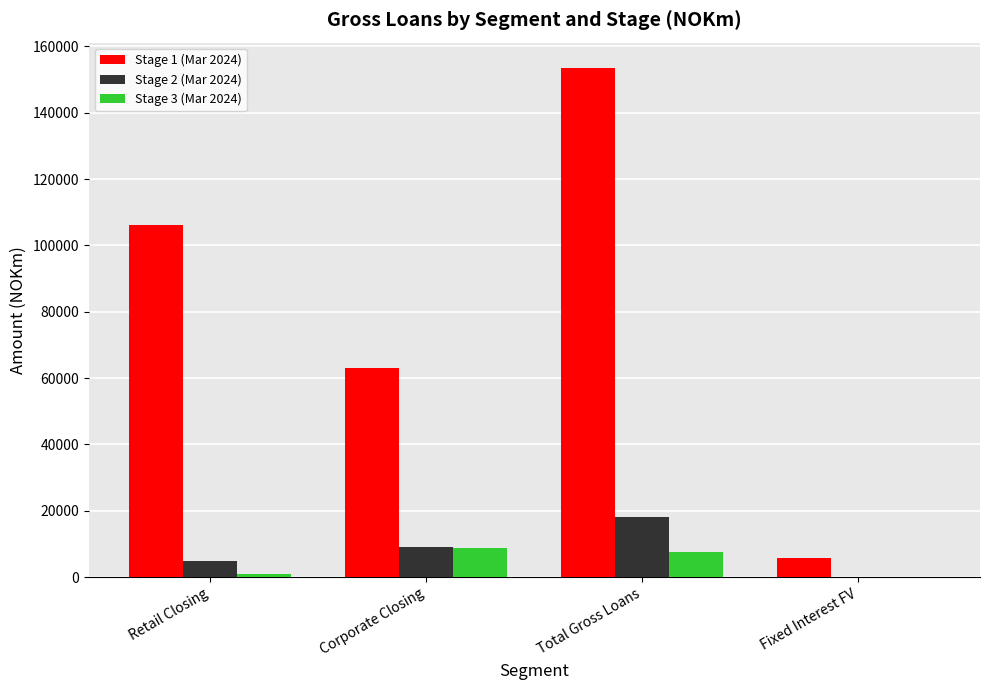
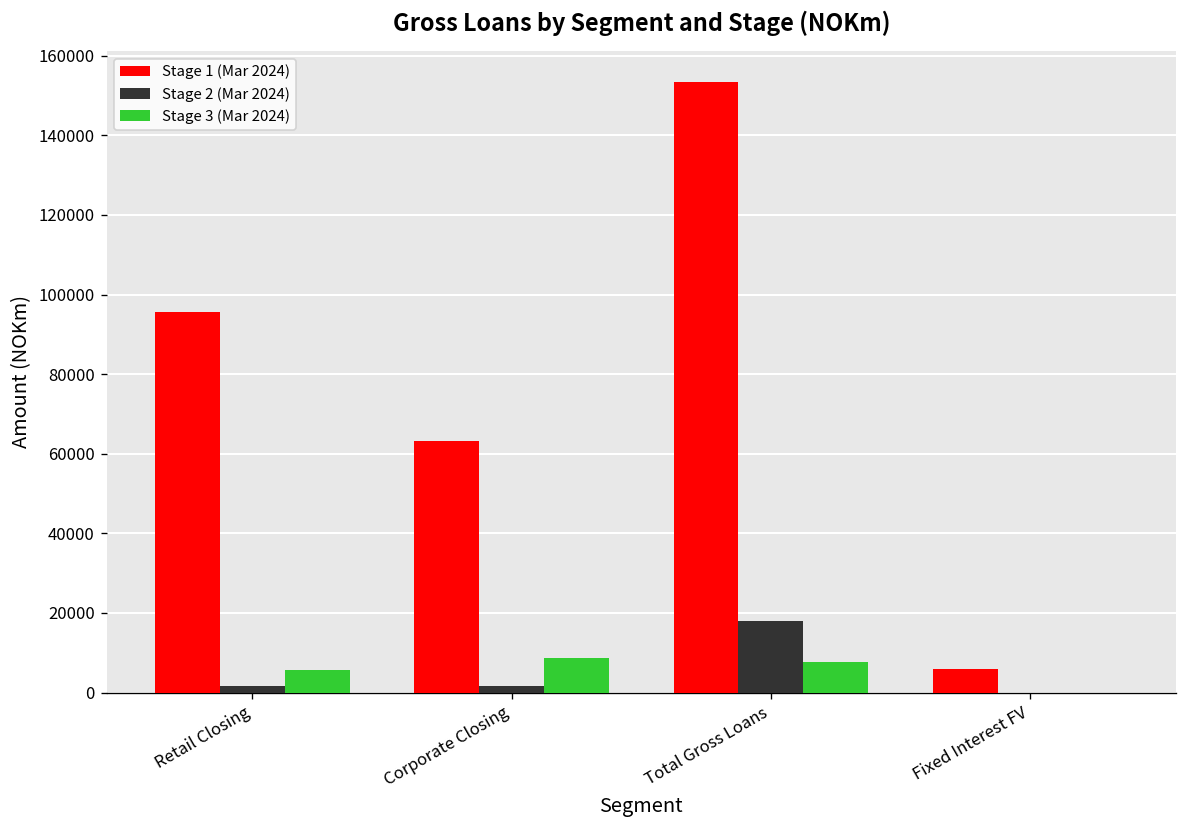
Stage 1 (Mar 2024), Retail Closing: 106000 -> 96000
Stage 2 (Mar 2024), Retail Closing: 5000 -> 2000
Stage 3 (Mar 2024), Retail Closing: 1000 -> 6000
Stage 2 (Mar 2024), Corporate Closing: 9000 -> 2000
